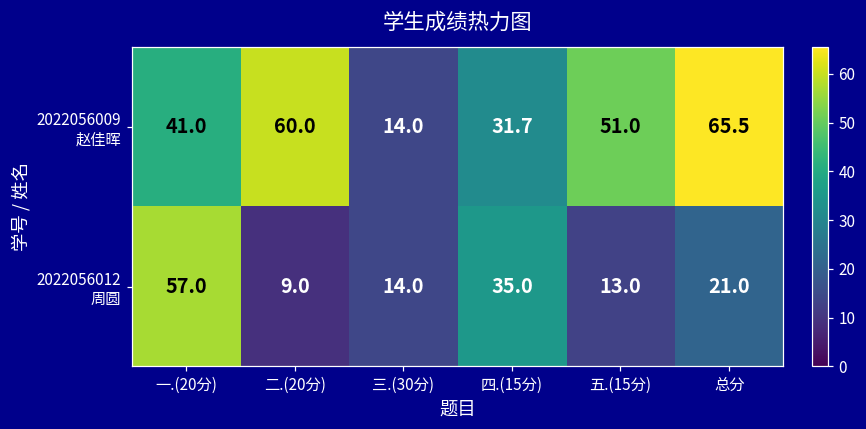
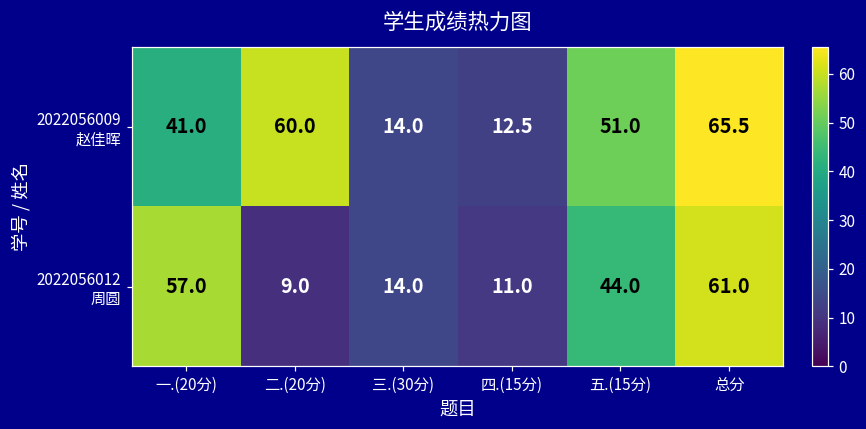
2022056009 赵佳晖, 四.(15分): 31.7 -> 12.5
2022056012 周圆, 四.(15分): 35.0 -> 11.0
2022056012 周圆, 五.(15分): 13.0 -> 44.0
2022056012 周圆, 总分: 21.0 -> 61.0
